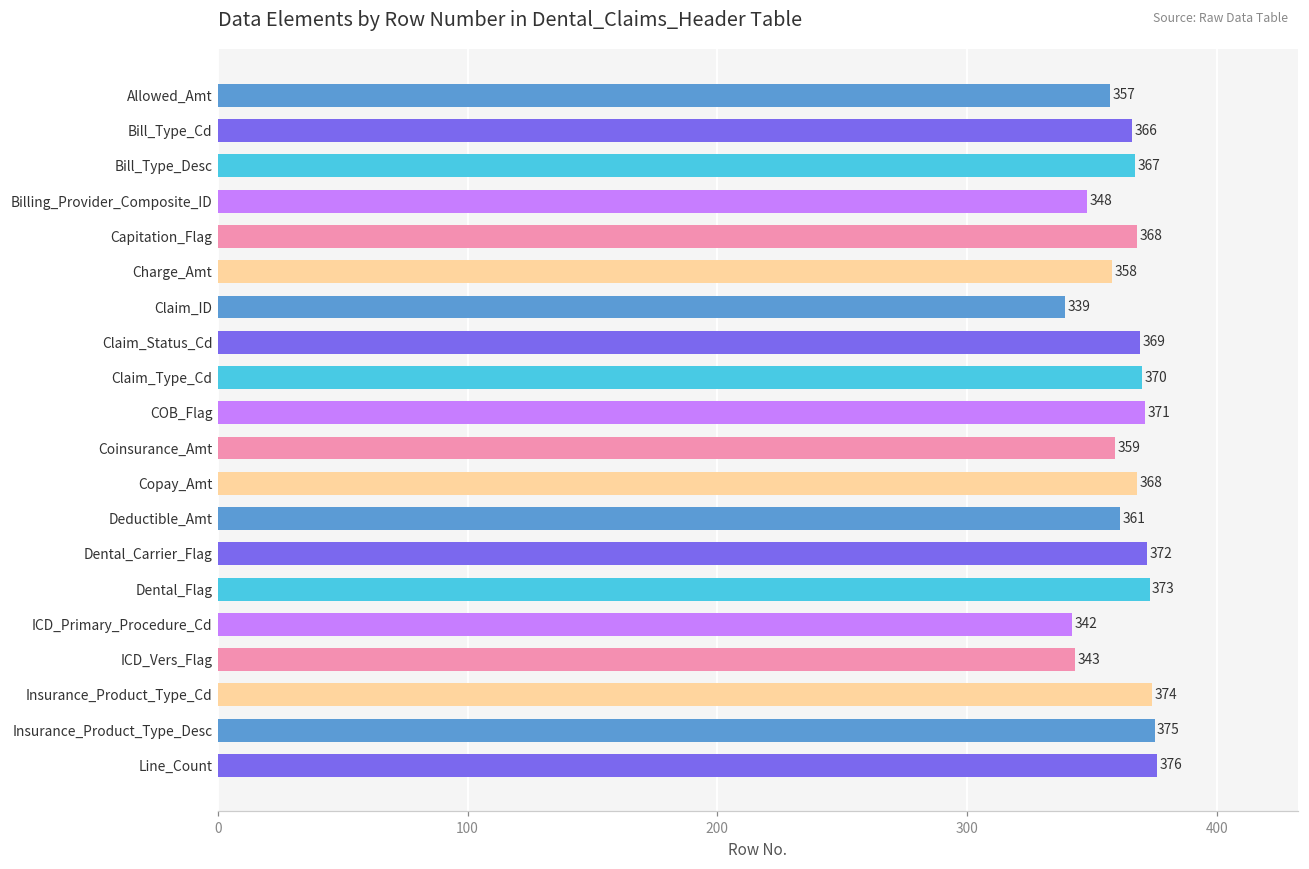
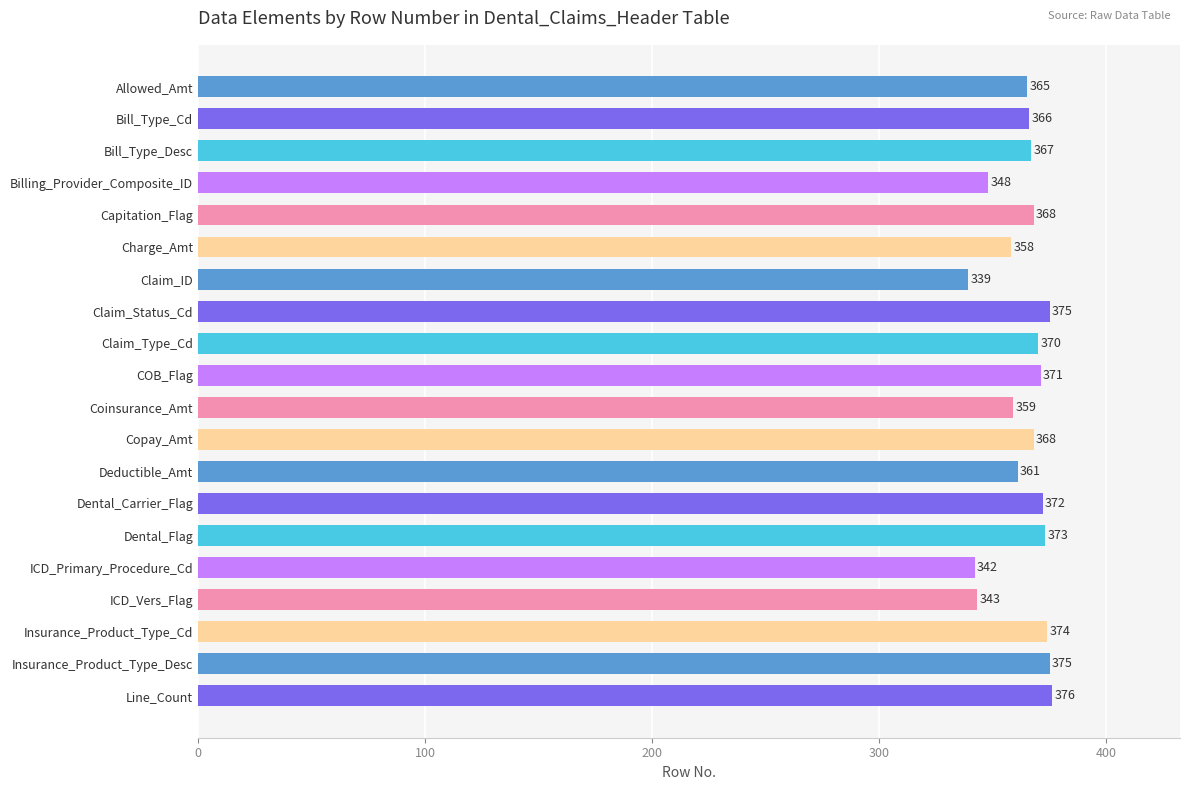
Allowed_Amt: 357 -> 365
Claim_Status_Cd: 369 -> 375
